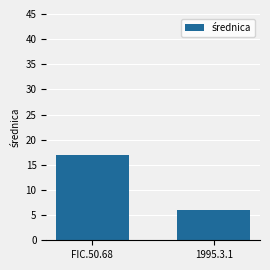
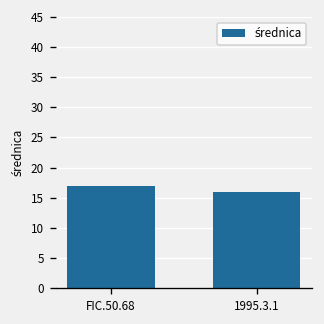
1995.3.1: 6 -> 16
